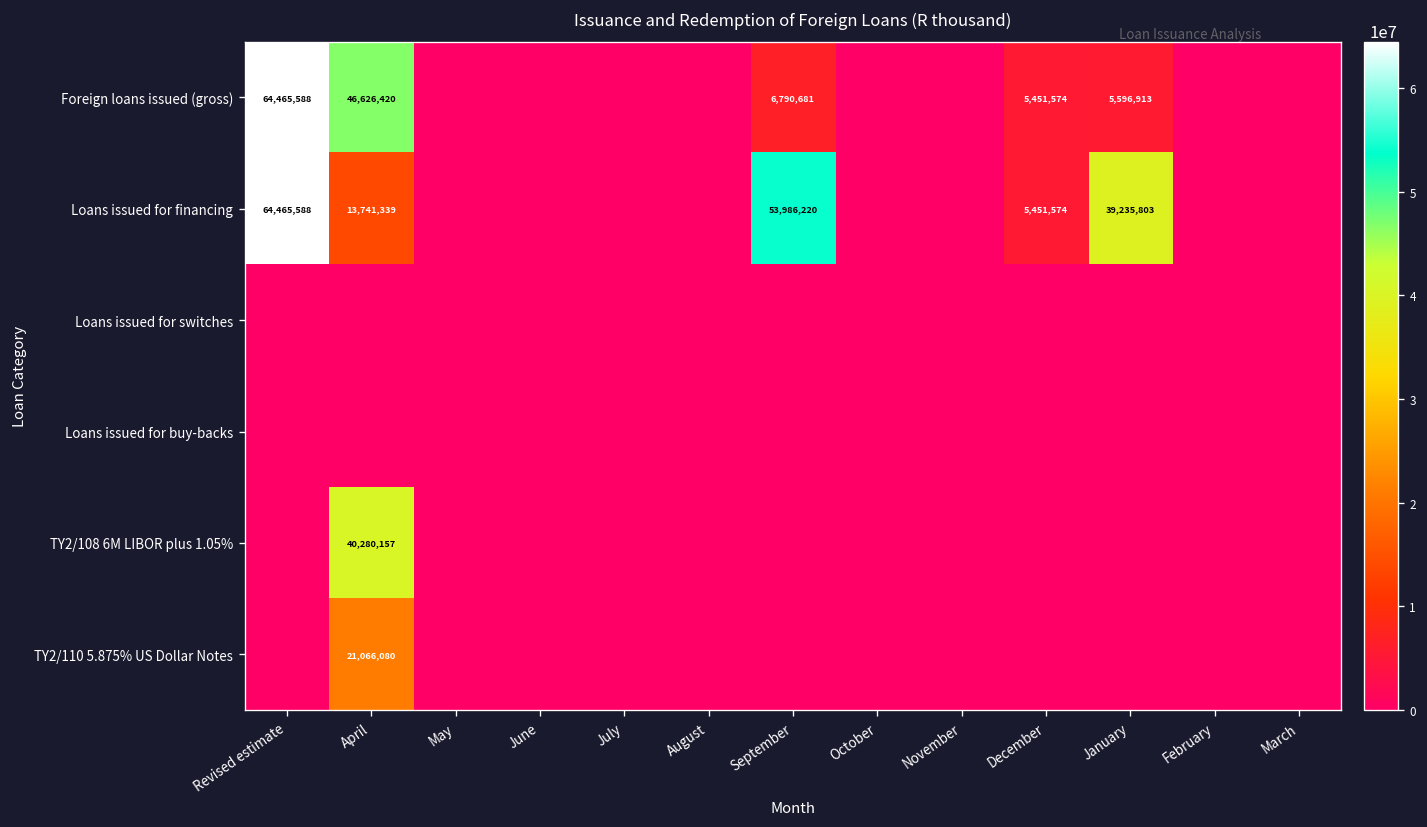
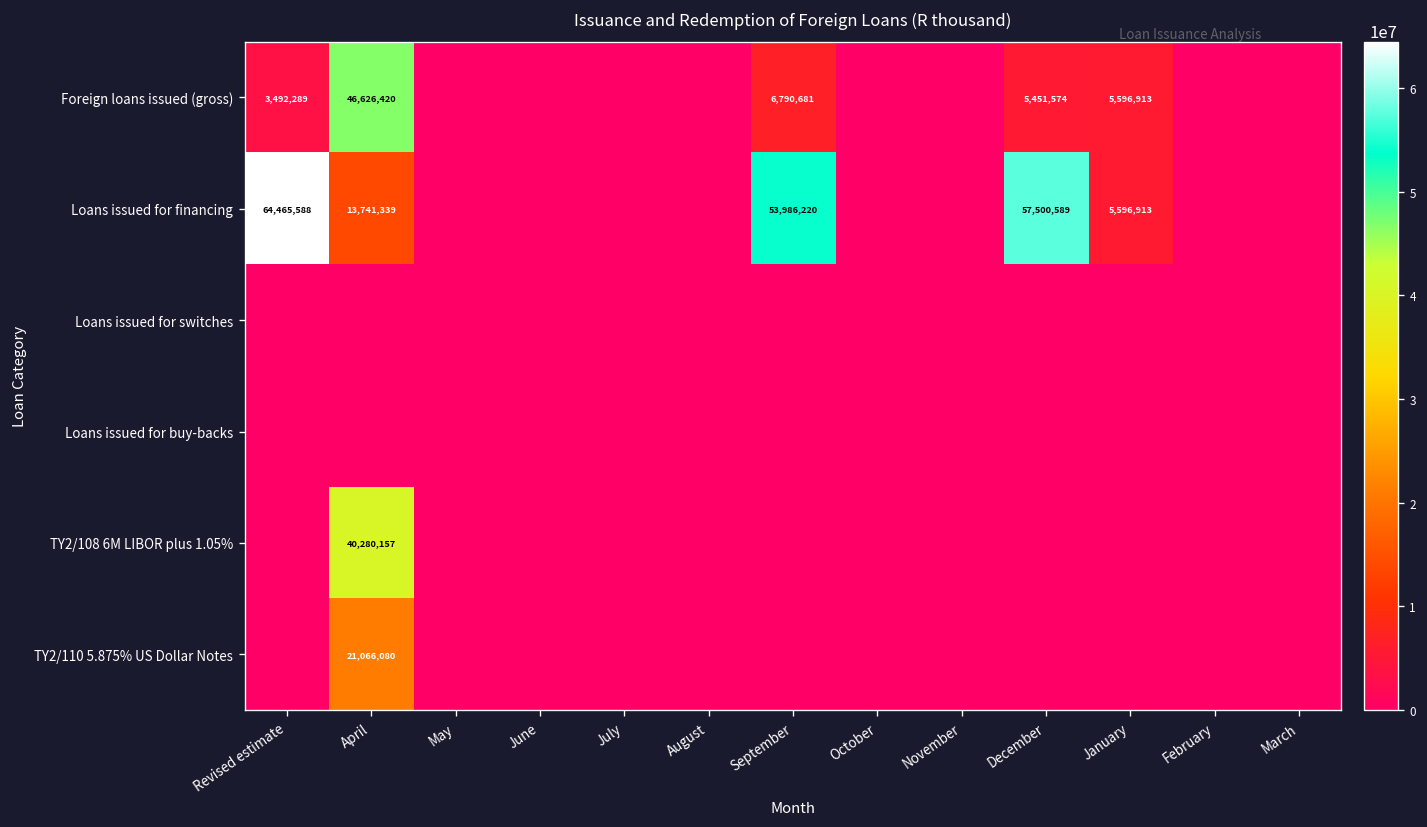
Foreign loans issued (gross), Revised estimate: 64,465,588 -> 3,492,289
Loans issued for financing, December: 5,451,574 -> 57,500,589
Loans issued for financing, January: 39,235,803 -> 5,596,913
